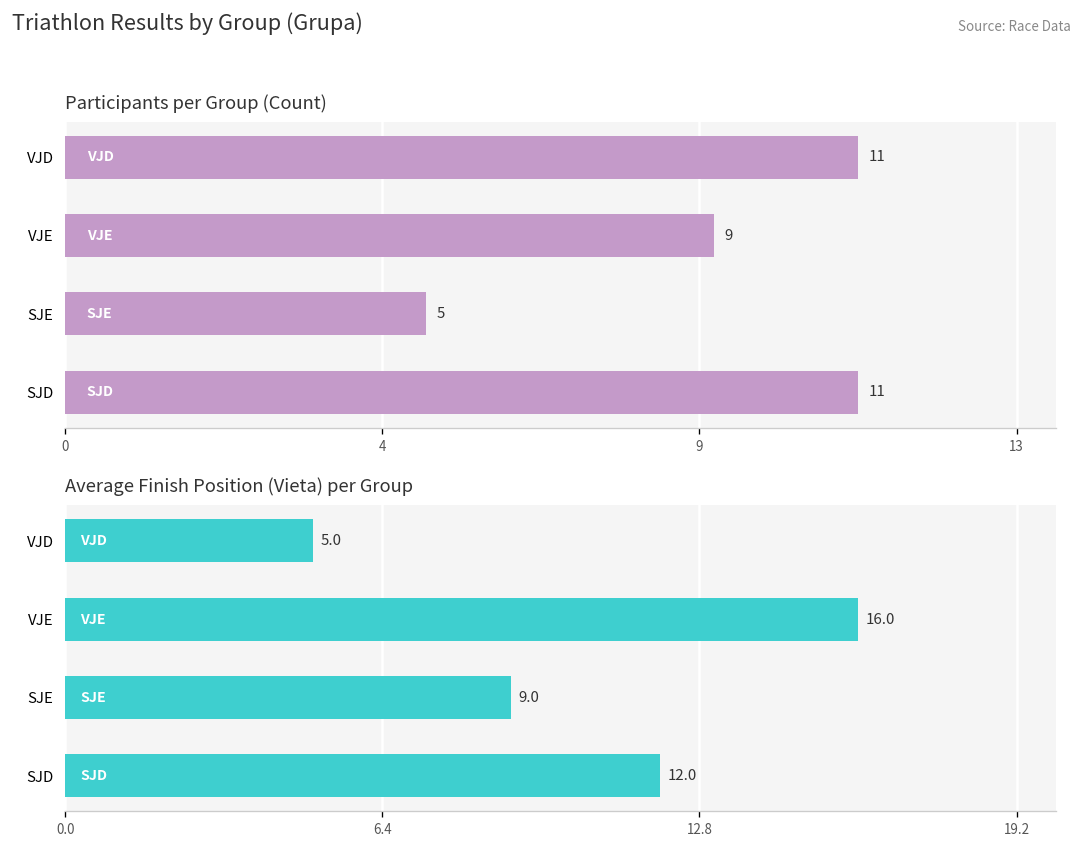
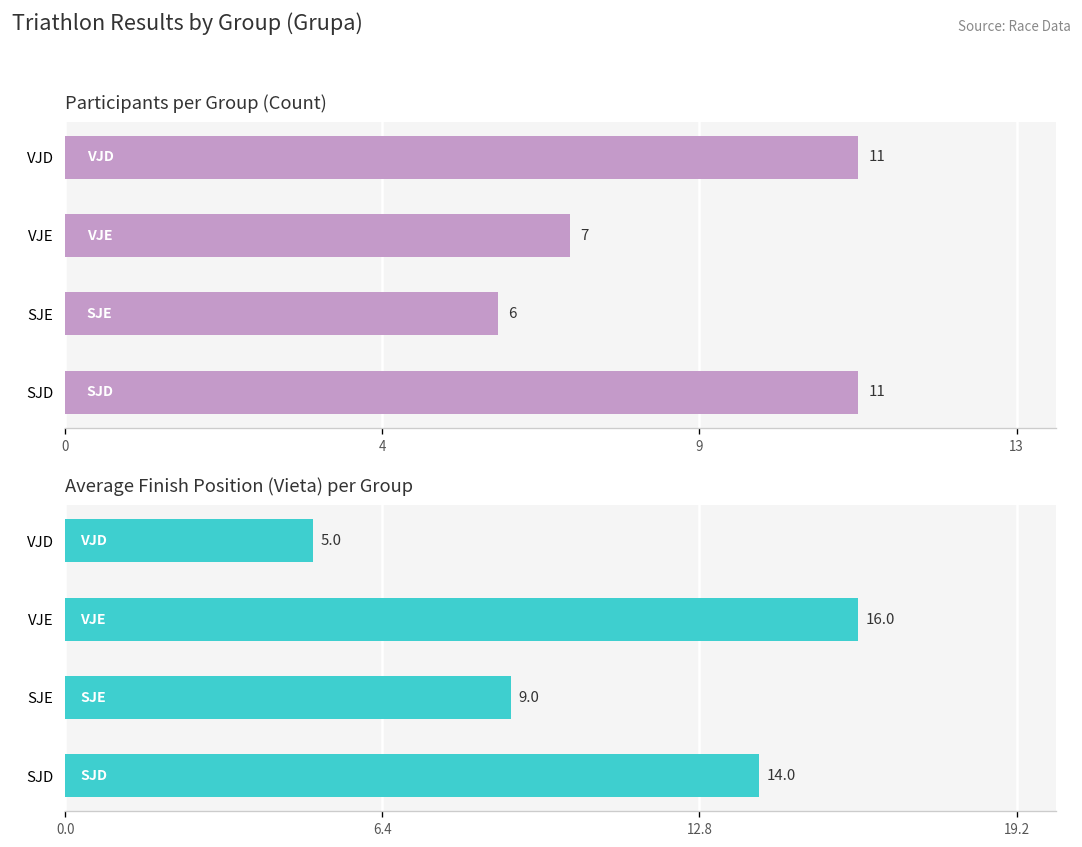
Participants per Group (Count), VJE: 9 -> 7
Participants per Group (Count), SJE: 5 -> 6
Average Finish Position (Vieta) per Group, SJD: 12.0 -> 14.0
